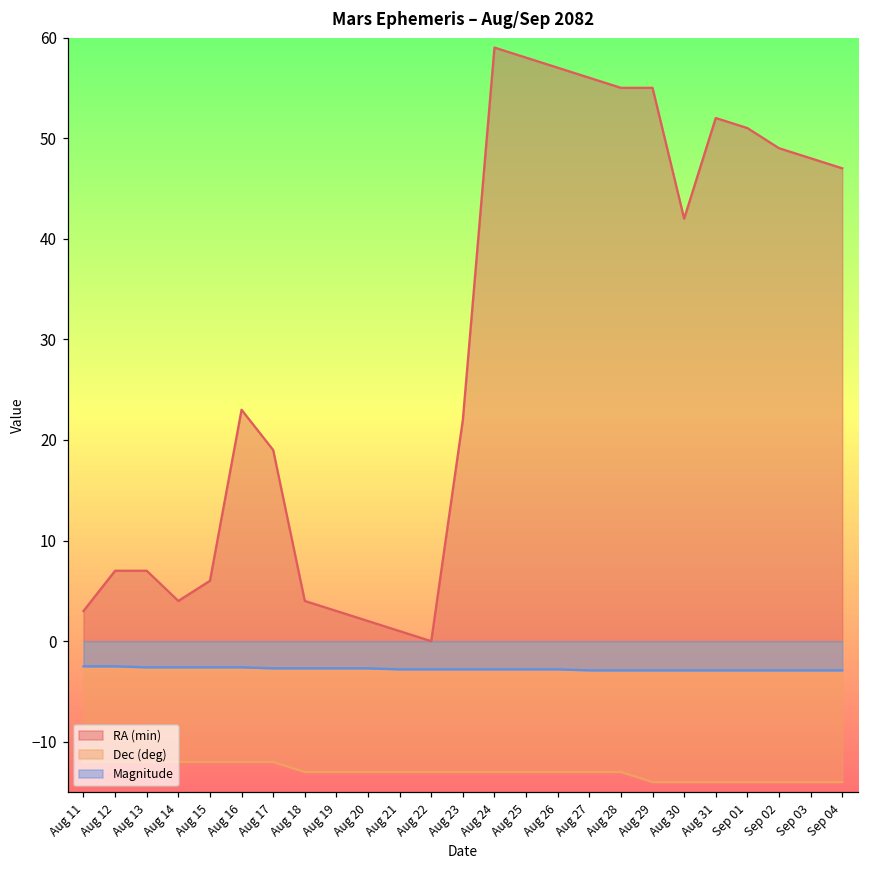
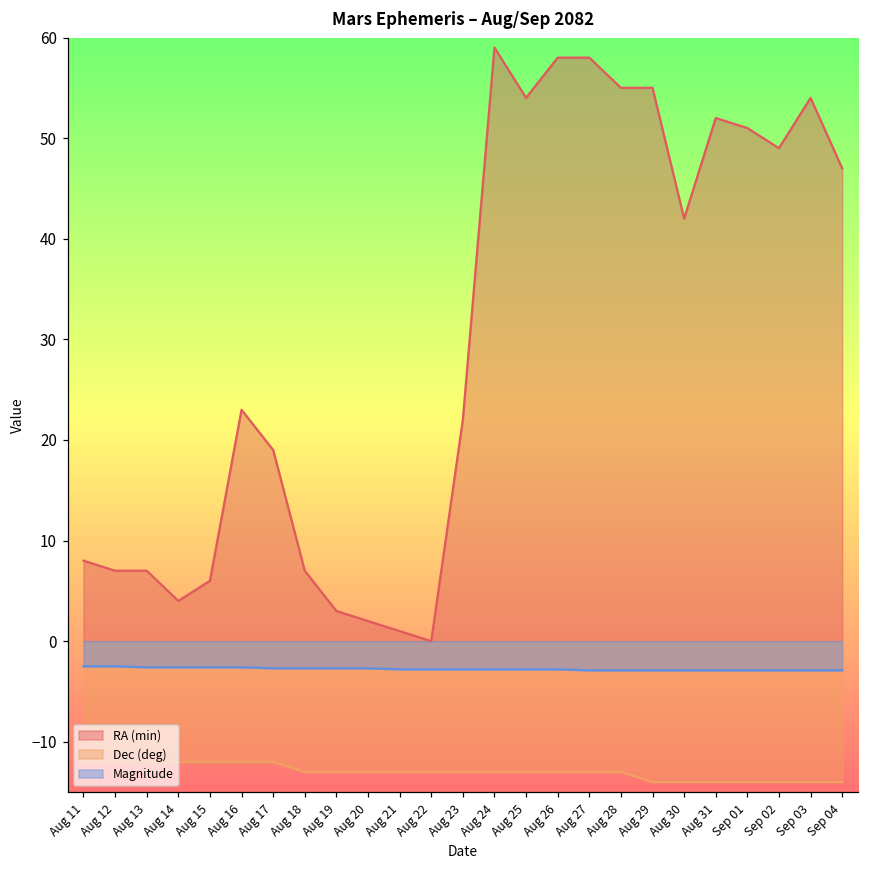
RA (min), Aug 11: 3 -> 8
RA (min), Aug 18: 4 -> 7
RA (min), Aug 25: 58 -> 54
RA (min), Aug 26: 57 -> 58
RA (min), Aug 27: 56 -> 58
RA (min), Sep 03: 48 -> 54
